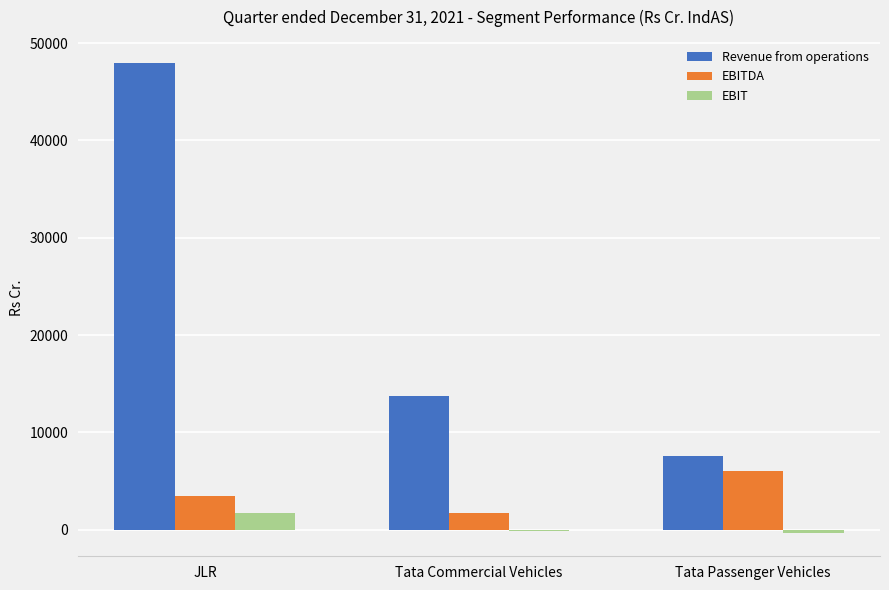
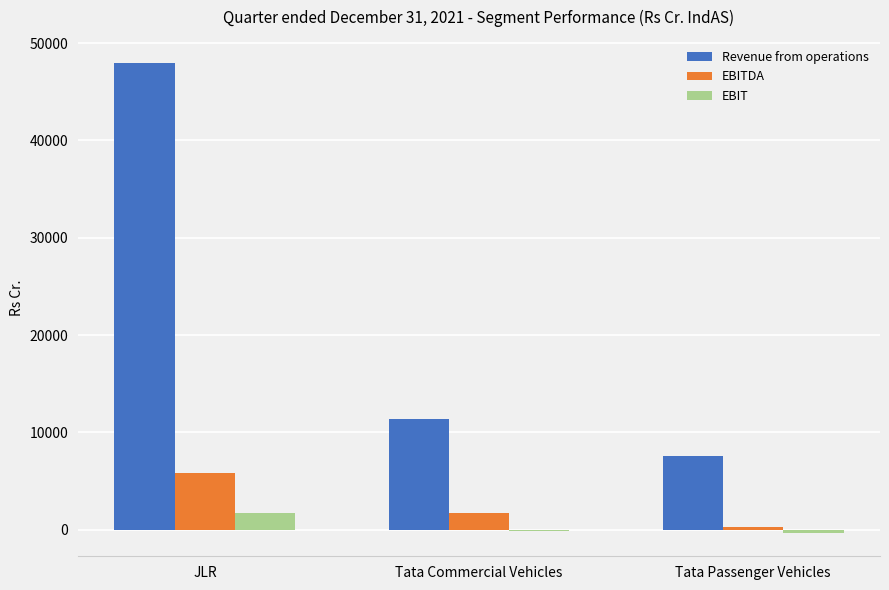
EBITDA, JLR: 3000 -> 6000
Revenue from operations, Tata Commercial Vehicles: 14000 -> 11000
EBITDA, Tata Passenger Vehicles: 6000 -> 0
